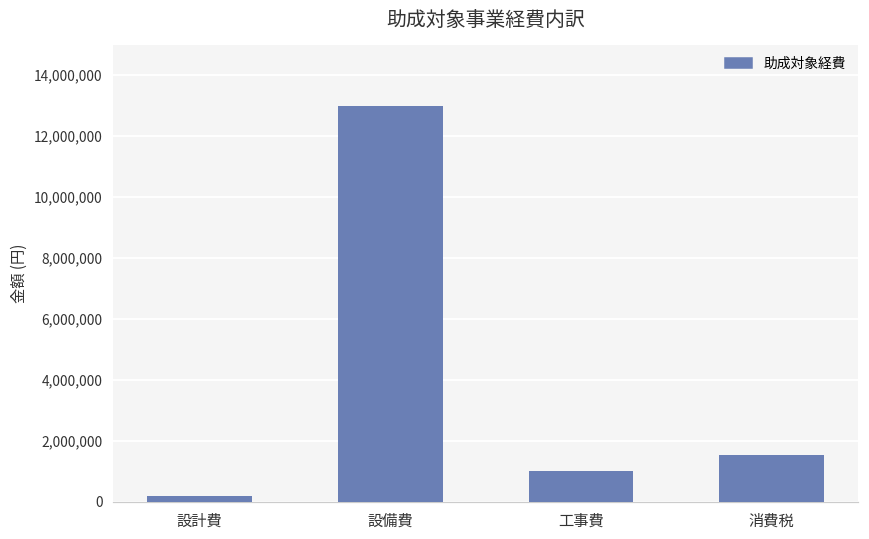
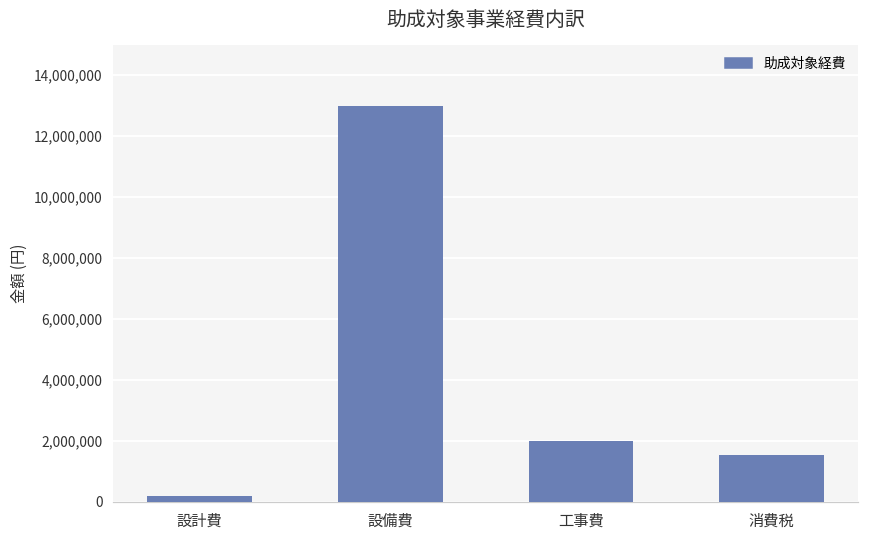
工事費: 1,000,000 -> 2,000,000
